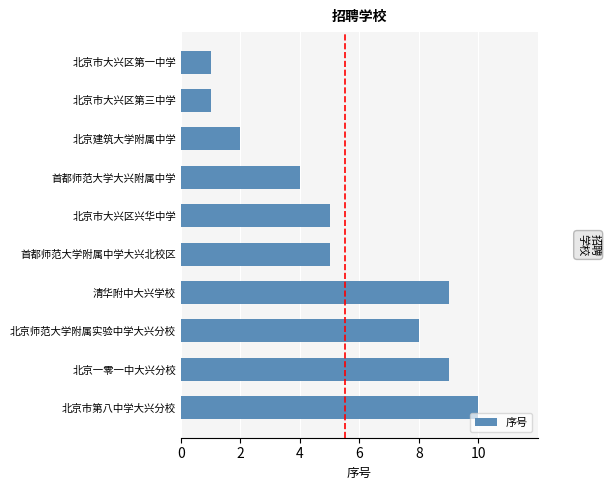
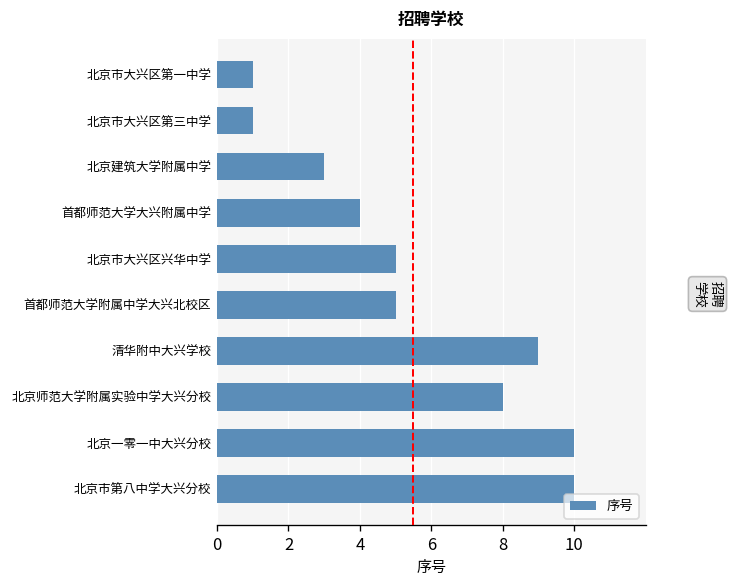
北京建筑大学附属中学: 2 -> 3
北京一零一中大兴分校: 9 -> 10
